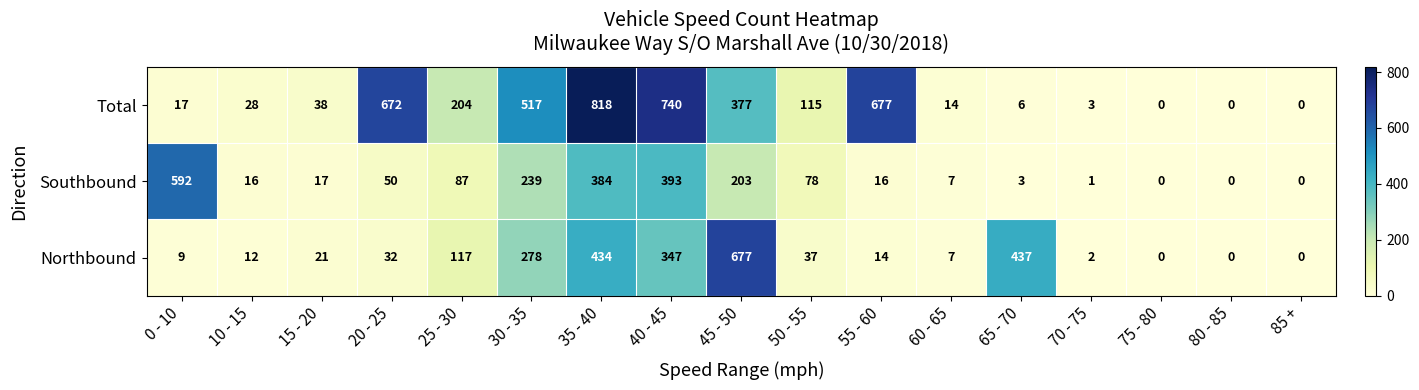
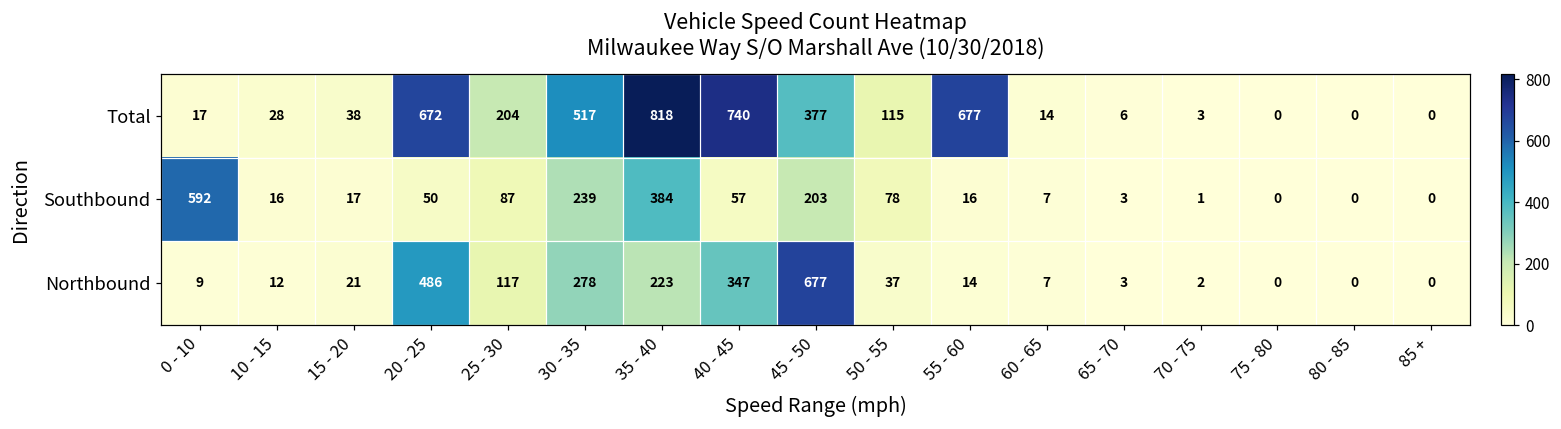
Southbound, 40 - 45: 393 -> 57
Northbound, 20 - 25: 32 -> 486
Northbound, 35 - 40: 434 -> 223
Northbound, 65 - 70: 437 -> 3
